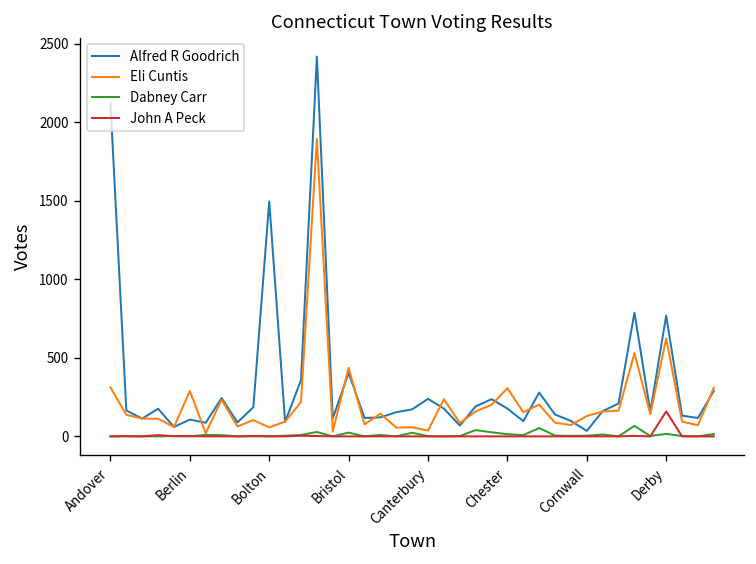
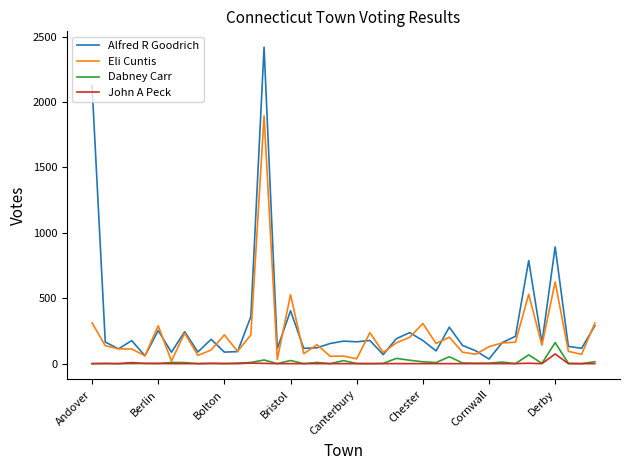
Alfred R Goodrich, Berlin: 110 -> 250
Alfred R Goodrich, Bolton: 1500 -> 90
Eli Cuntis, Bolton: 60 -> 220
Eli Cuntis, Bristol: 440 -> 530
Alfred R Goodrich, Canterbury: 240 -> 170
Alfred R Goodrich, Derby: 770 -> 890
Dabney Carr, Derby: 20 -> 160
John A Peck, Derby: 160 -> 70
